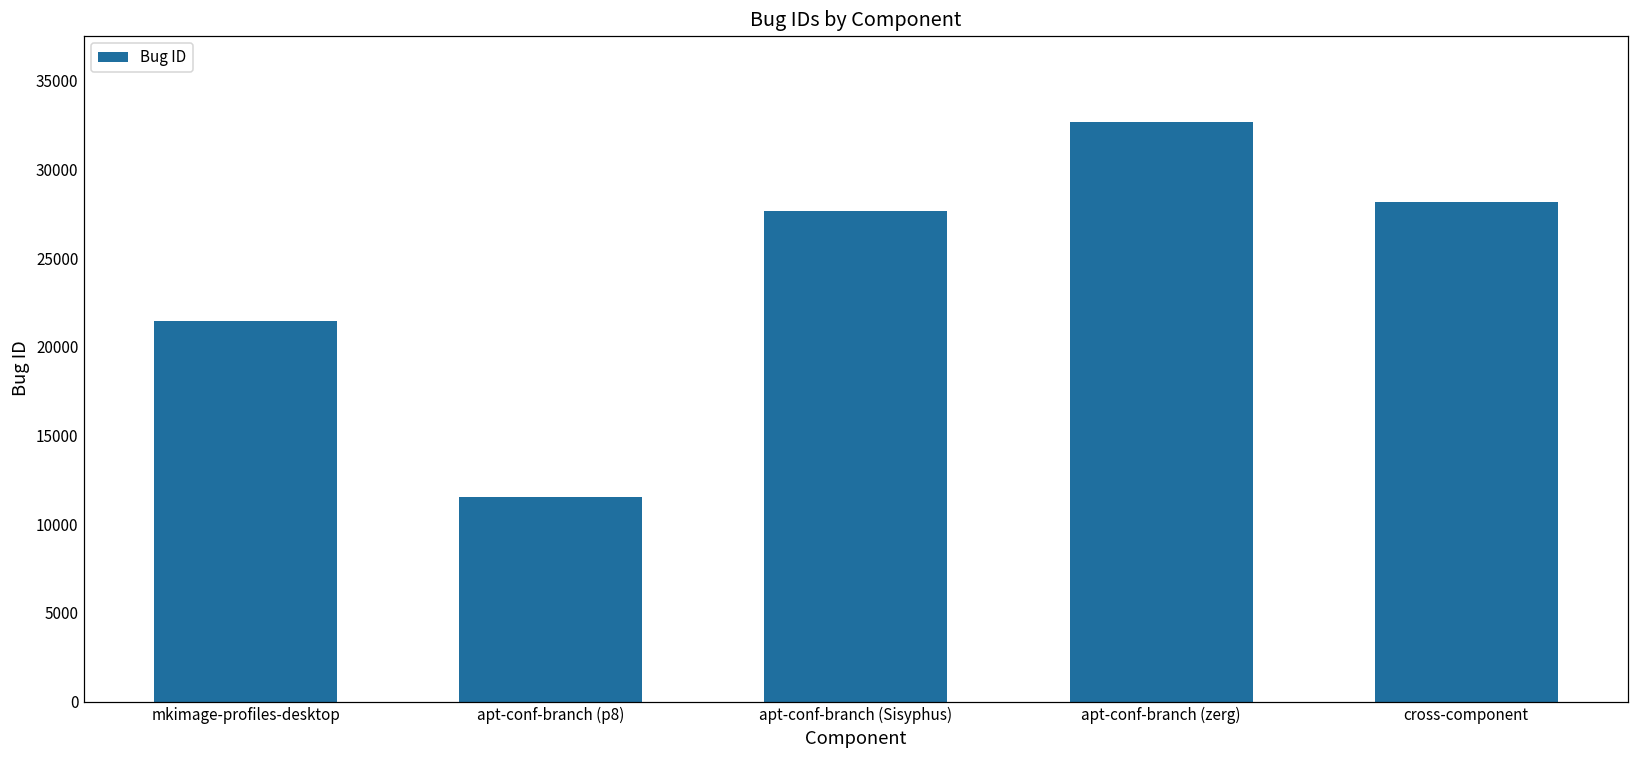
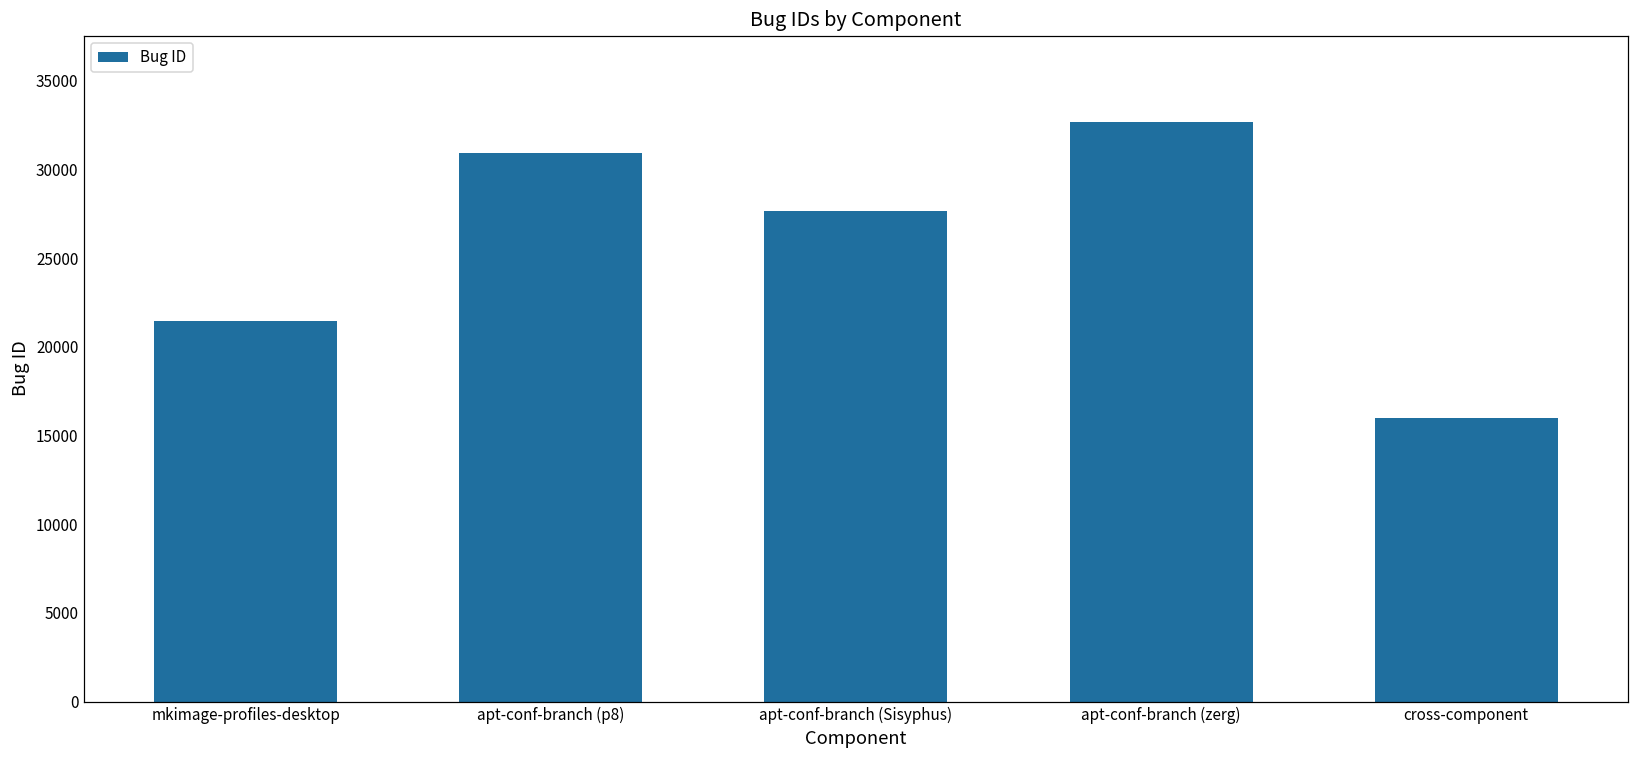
apt-conf-branch (p8): 11500 -> 30900
cross-component: 28200 -> 16000
